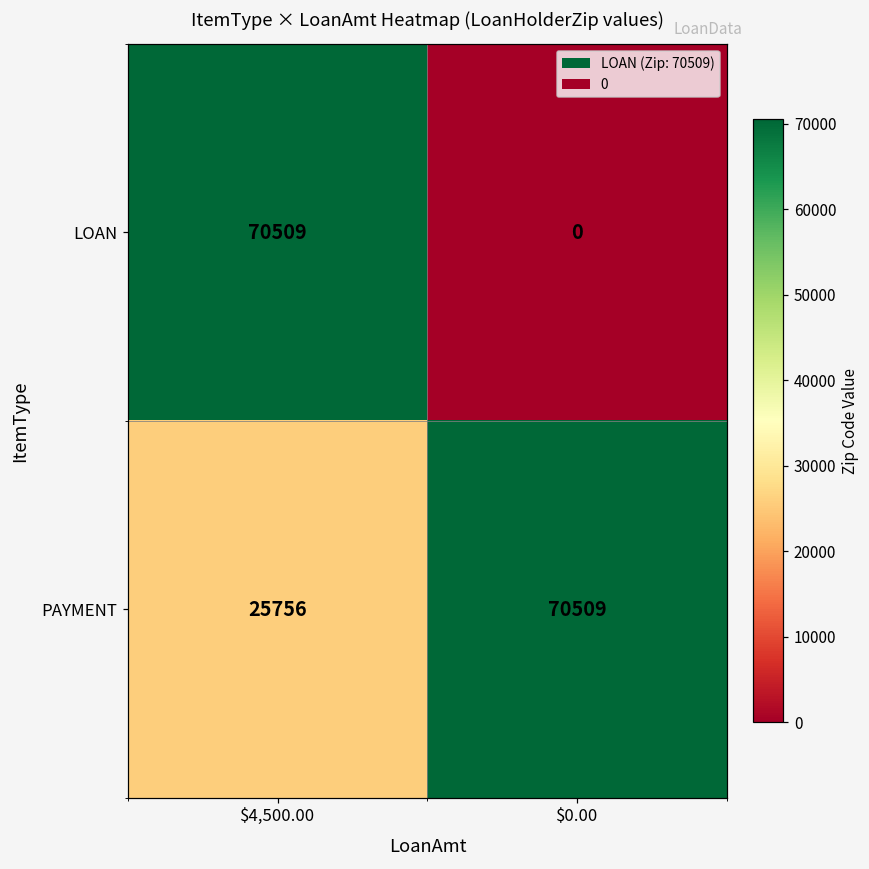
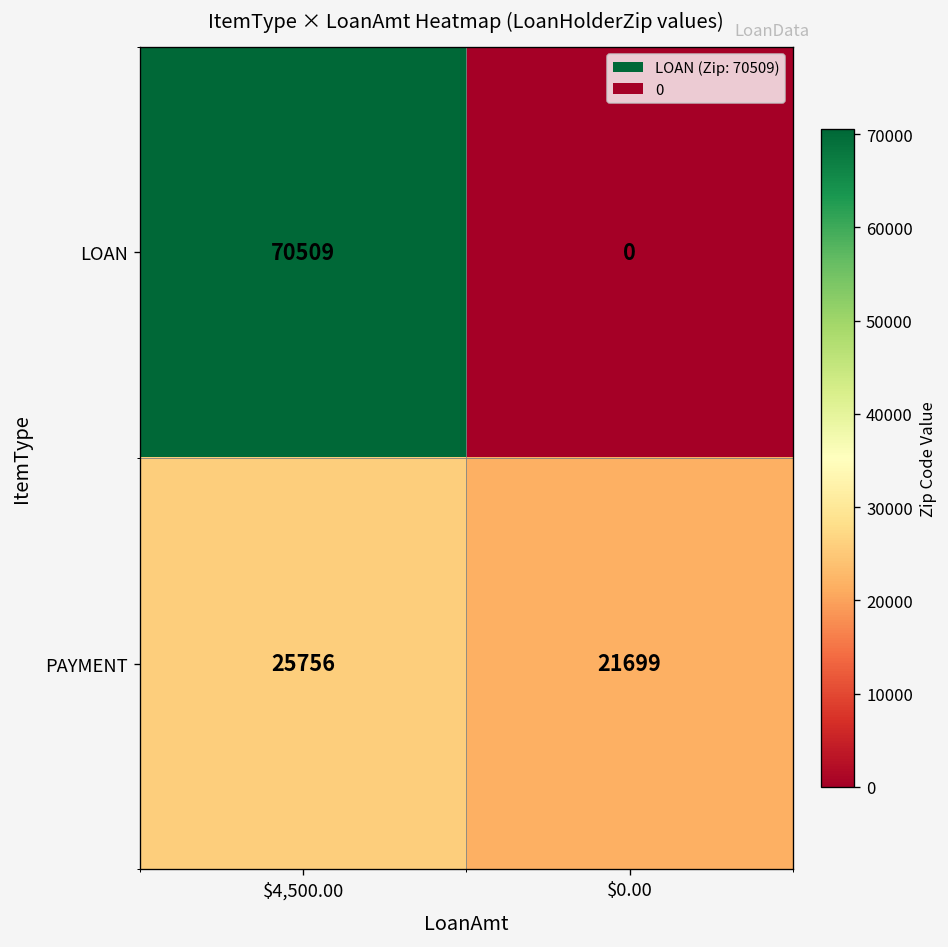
PAYMENT, $0.00: 70509 -> 21699
